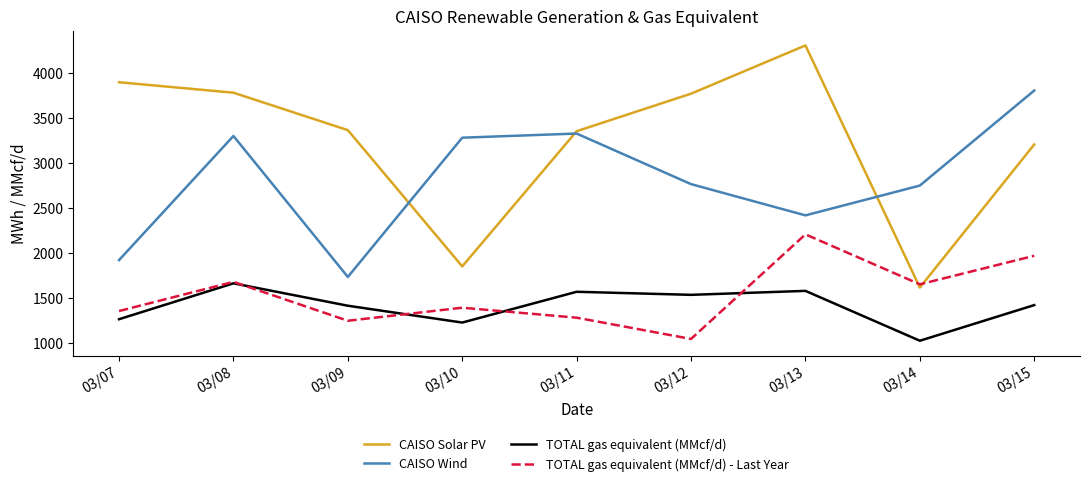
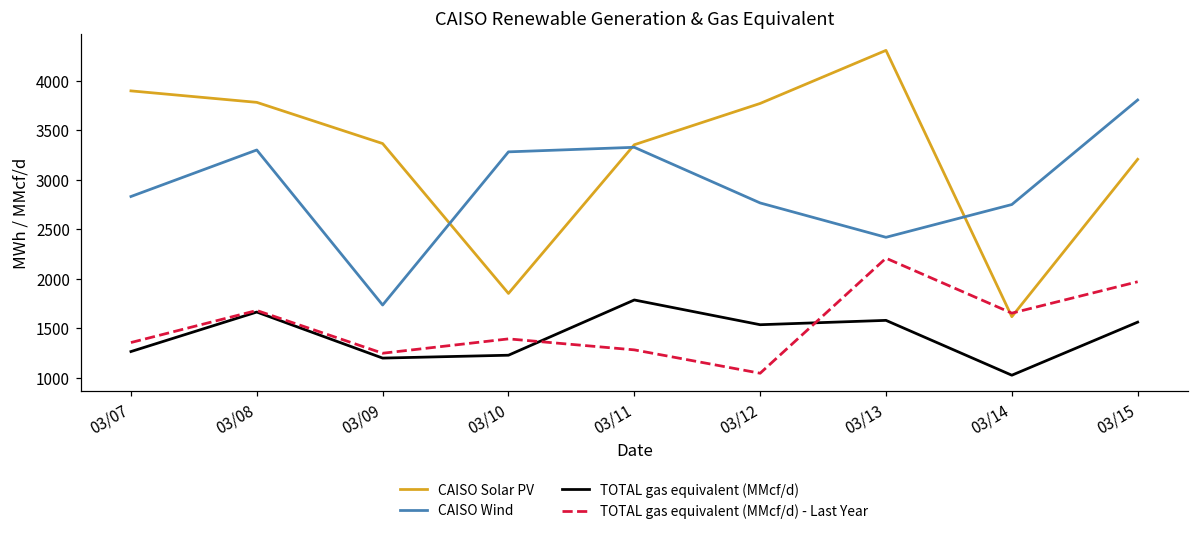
CAISO Wind, 03/07: 1900 -> 2800
TOTAL gas equivalent (MMcf/d), 03/09: 1400 -> 1200
TOTAL gas equivalent (MMcf/d), 03/11: 1600 -> 1800
TOTAL gas equivalent (MMcf/d), 03/15: 1400 -> 1600
